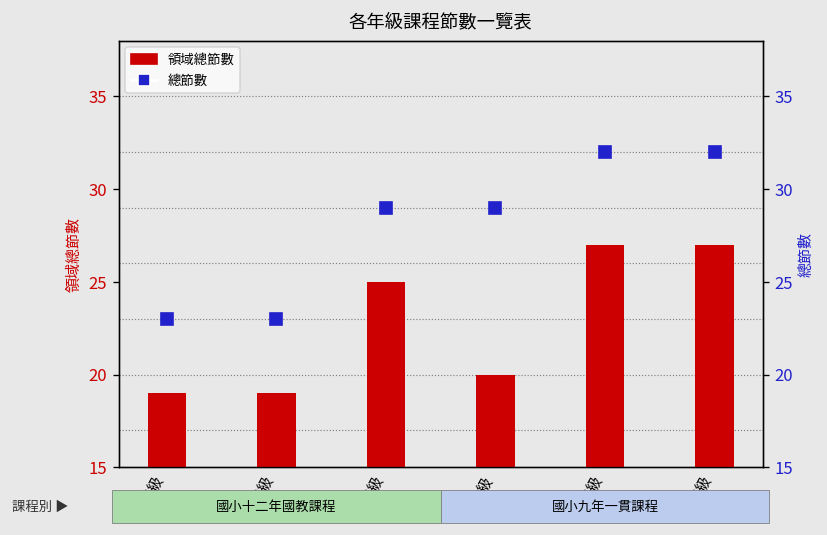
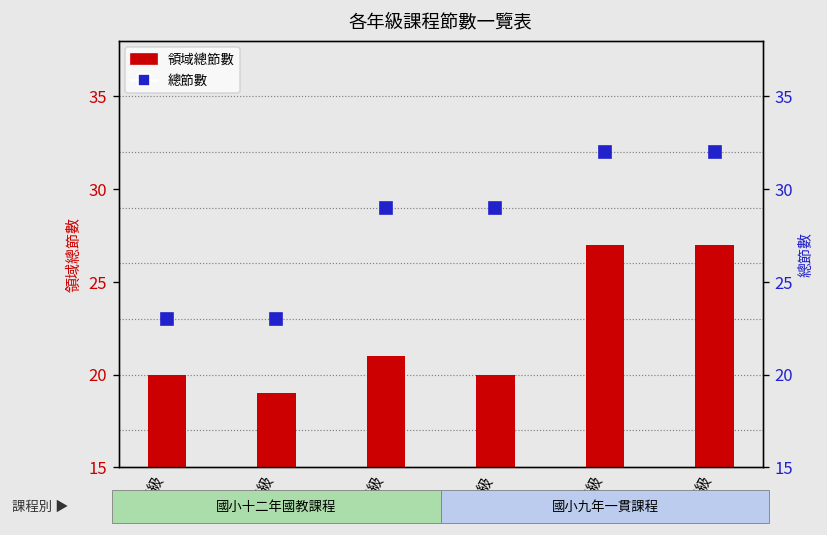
領域總節數, 一年級: 19 -> 20
領域總節數, 三年級: 25 -> 21
